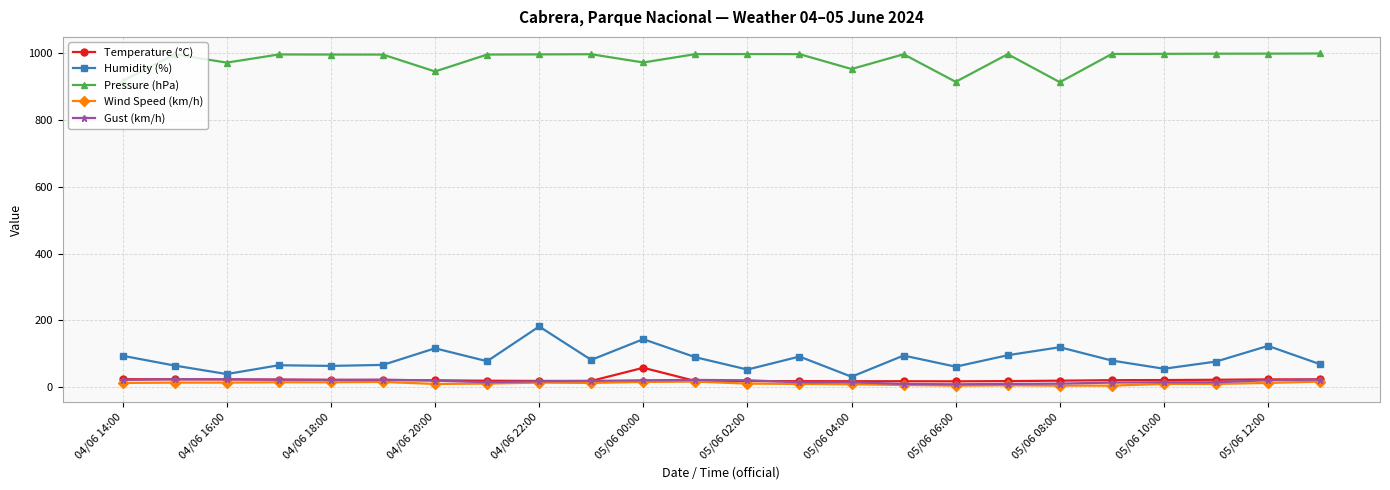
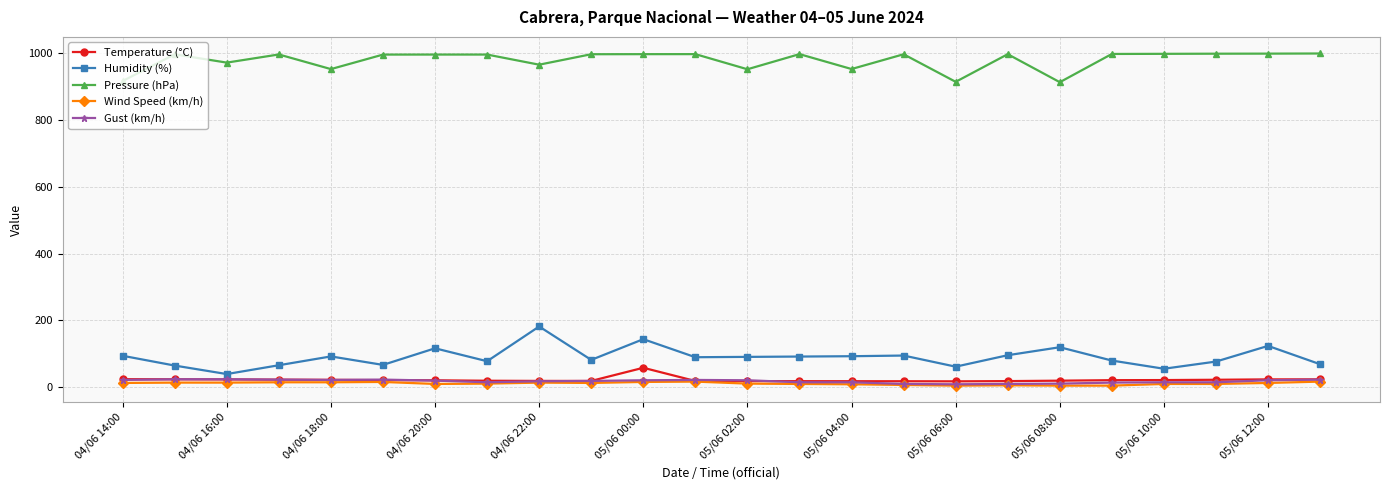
Humidity (%), 04/06 18:00: 60 -> 90
Pressure (hPa), 04/06 18:00: 1000 -> 950
Pressure (hPa), 04/06 20:00: 950 -> 1000
Pressure (hPa), 04/06 22:00: 1000 -> 970
Pressure (hPa), 05/06 00:00: 970 -> 1000
Humidity (%), 05/06 02:00: 50 -> 90
Pressure (hPa), 05/06 02:00: 1000 -> 950
Humidity (%), 05/06 04:00: 30 -> 90
